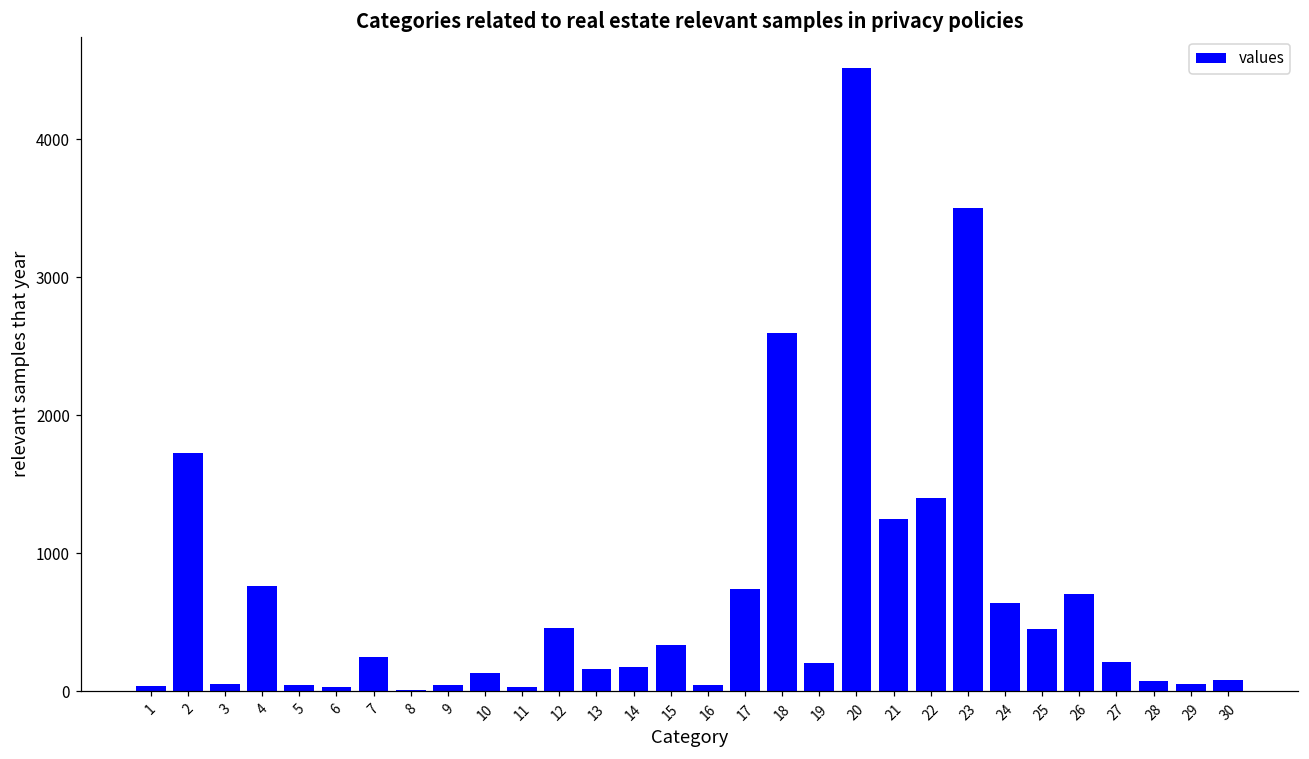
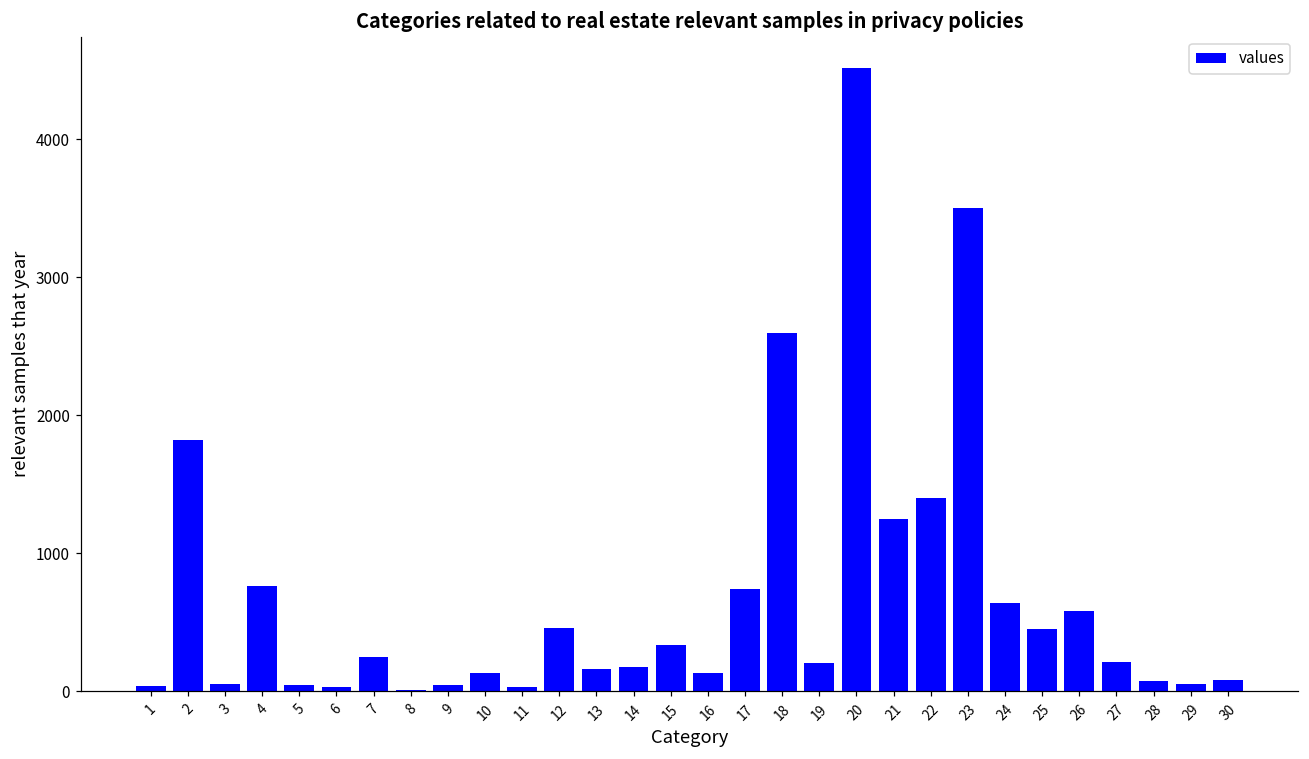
2: 1730 -> 1820
16: 50 -> 140
26: 700 -> 580
